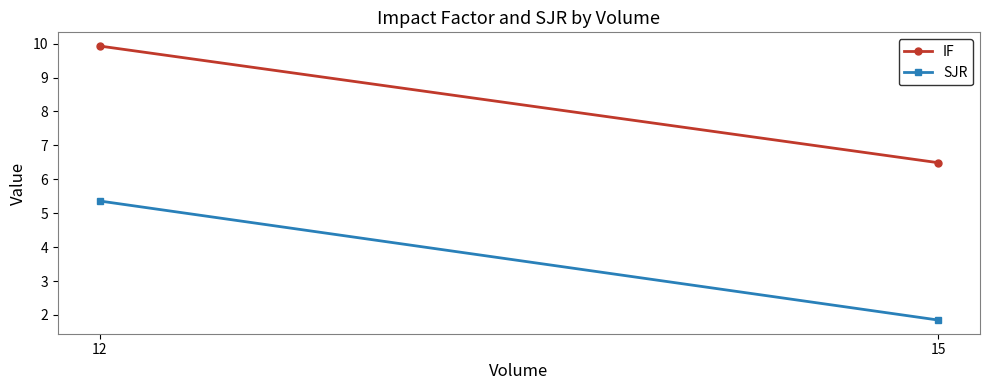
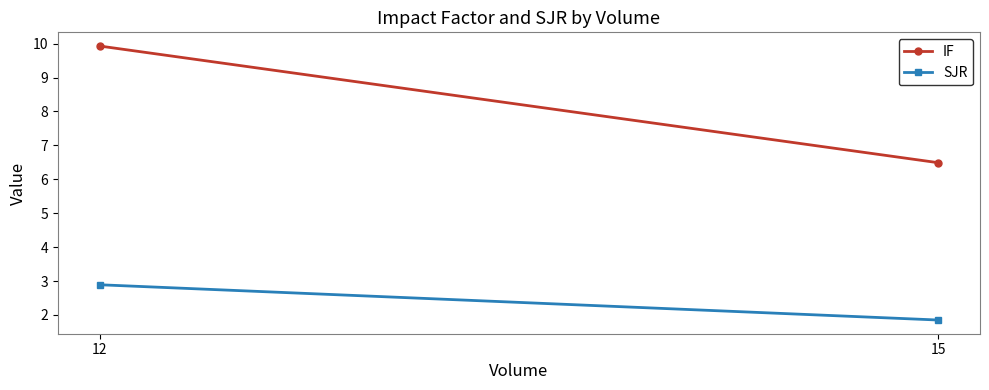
SJR, 12: 5.4 -> 2.9
